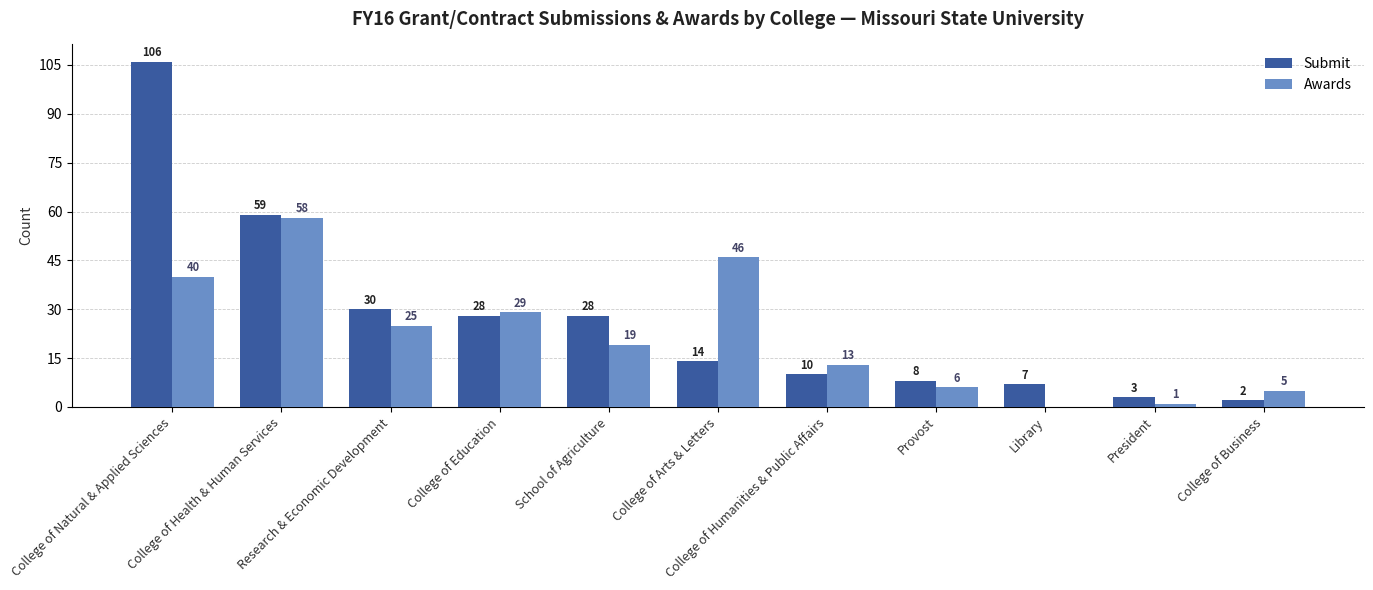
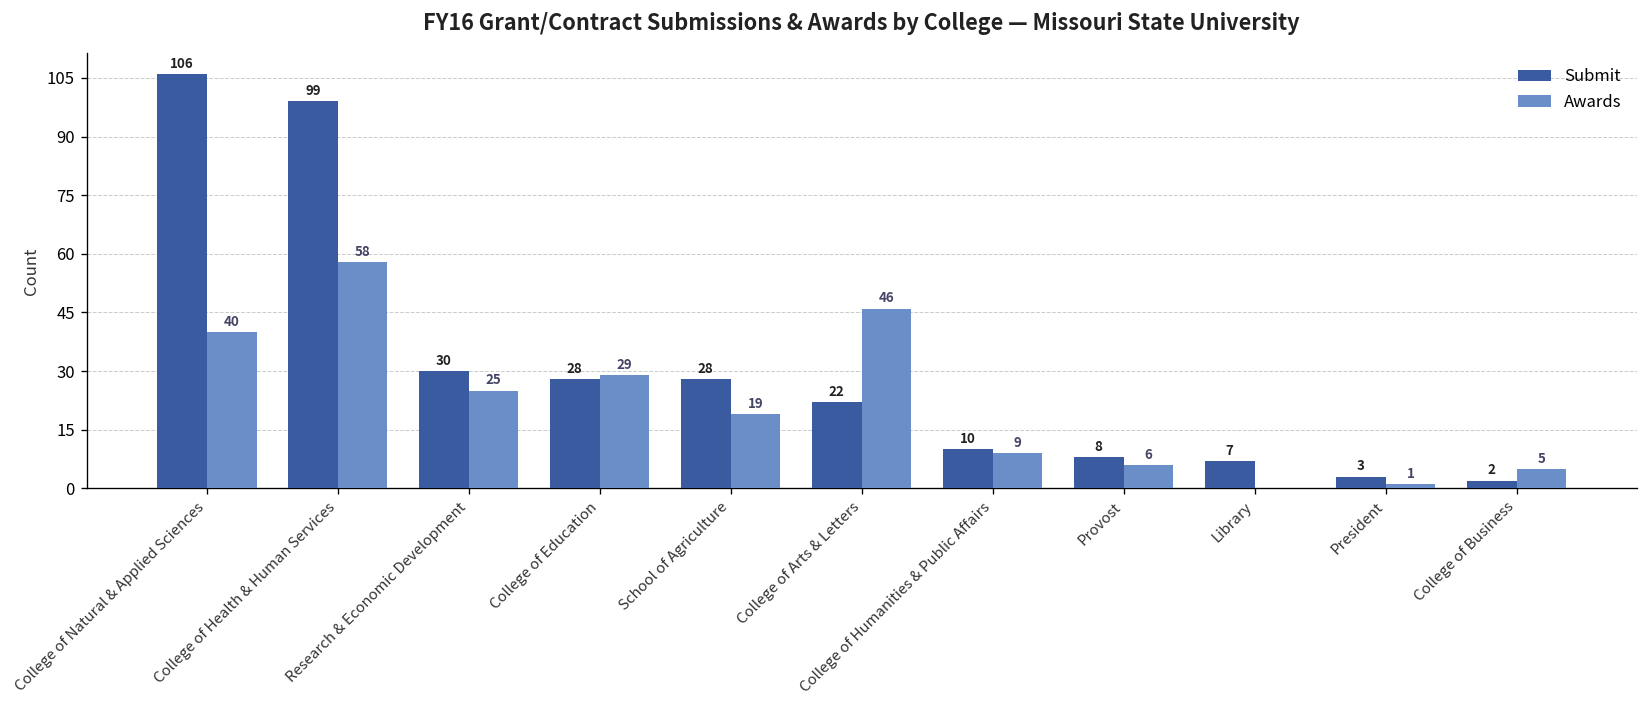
Submit, College of Health & Human Services: 59 -> 99
Submit, College of Arts & Letters: 14 -> 22
Awards, College of Humanities & Public Affairs: 13 -> 9
